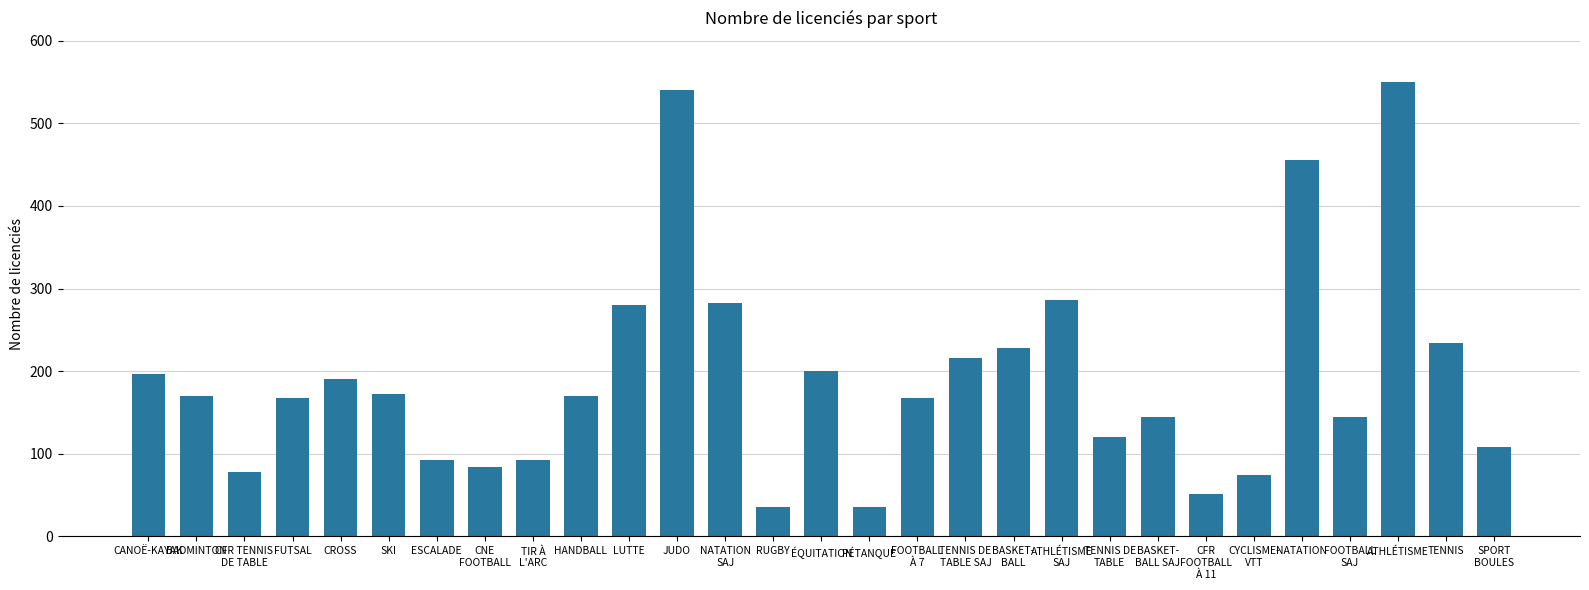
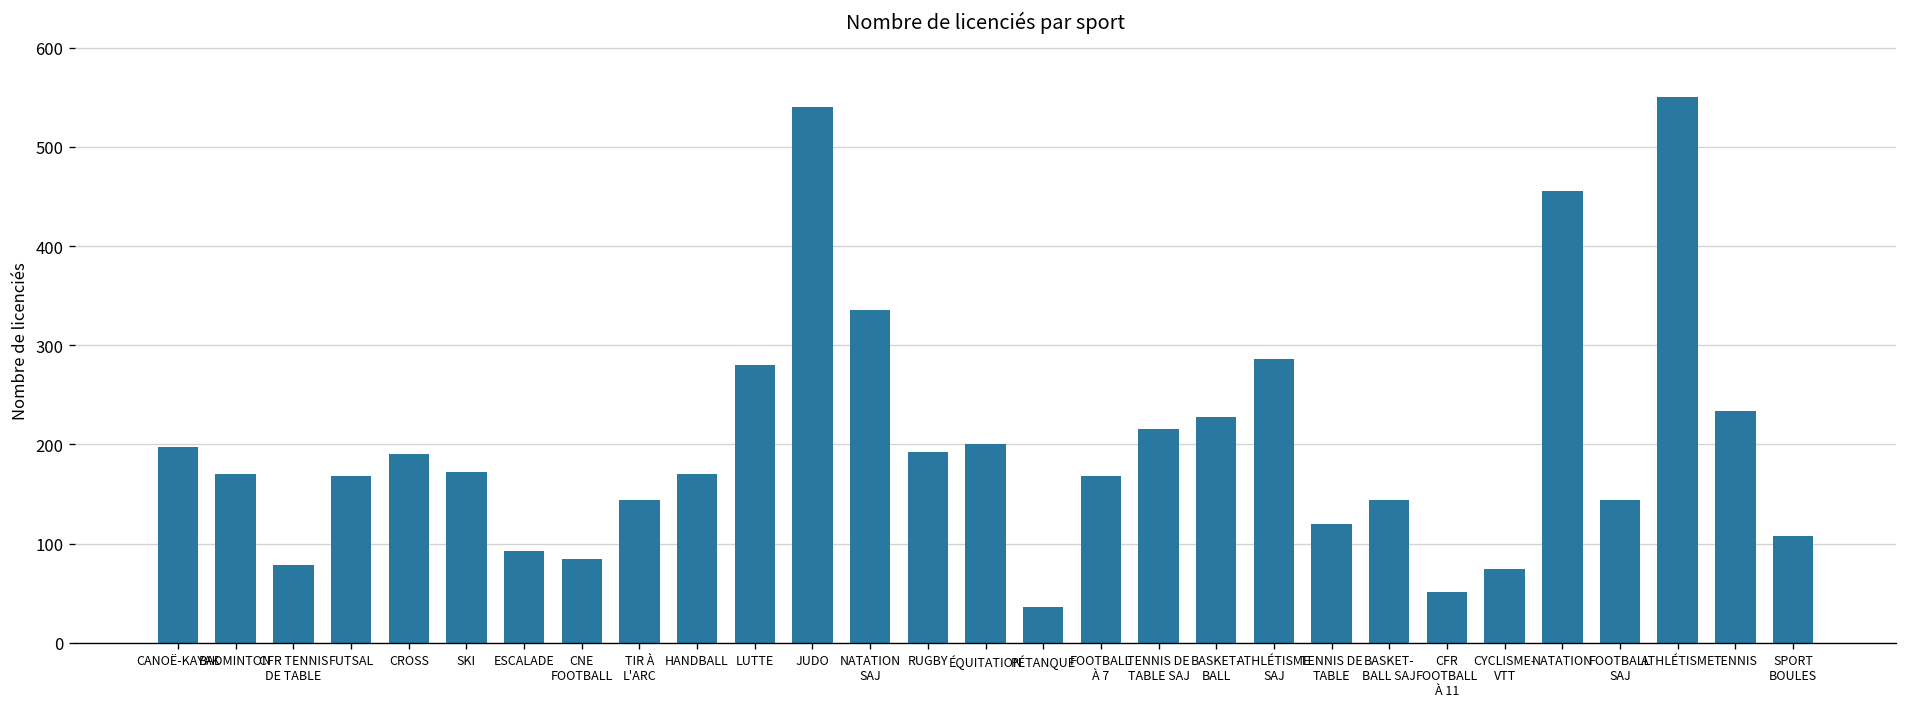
TIR À L'ARC: 90 -> 140
NATATION SAJ: 280 -> 340
RUGBY: 40 -> 190
